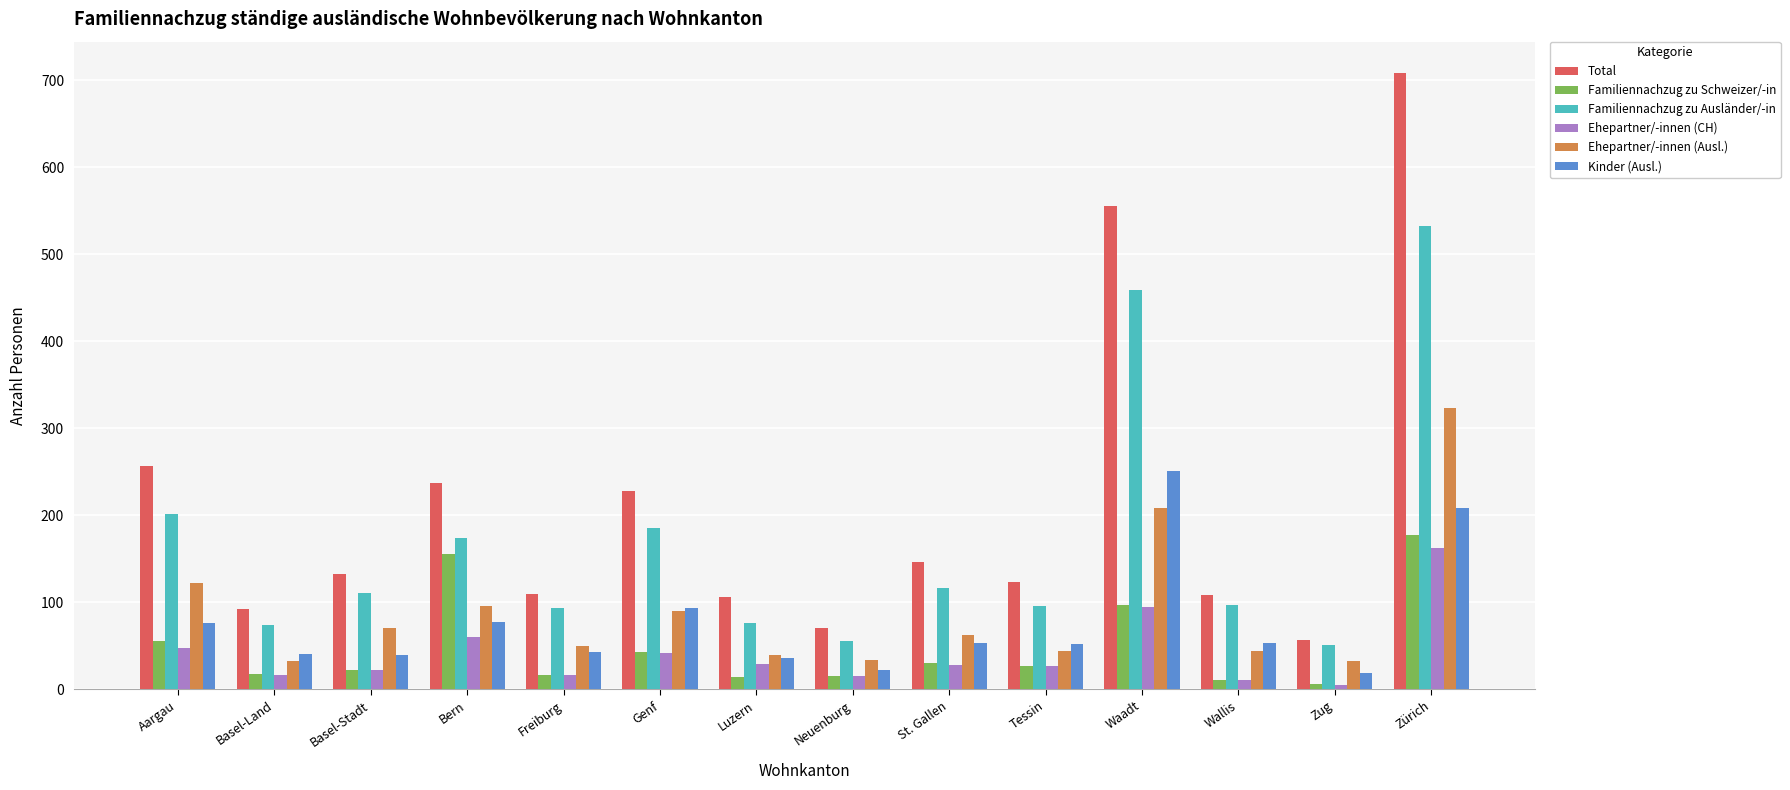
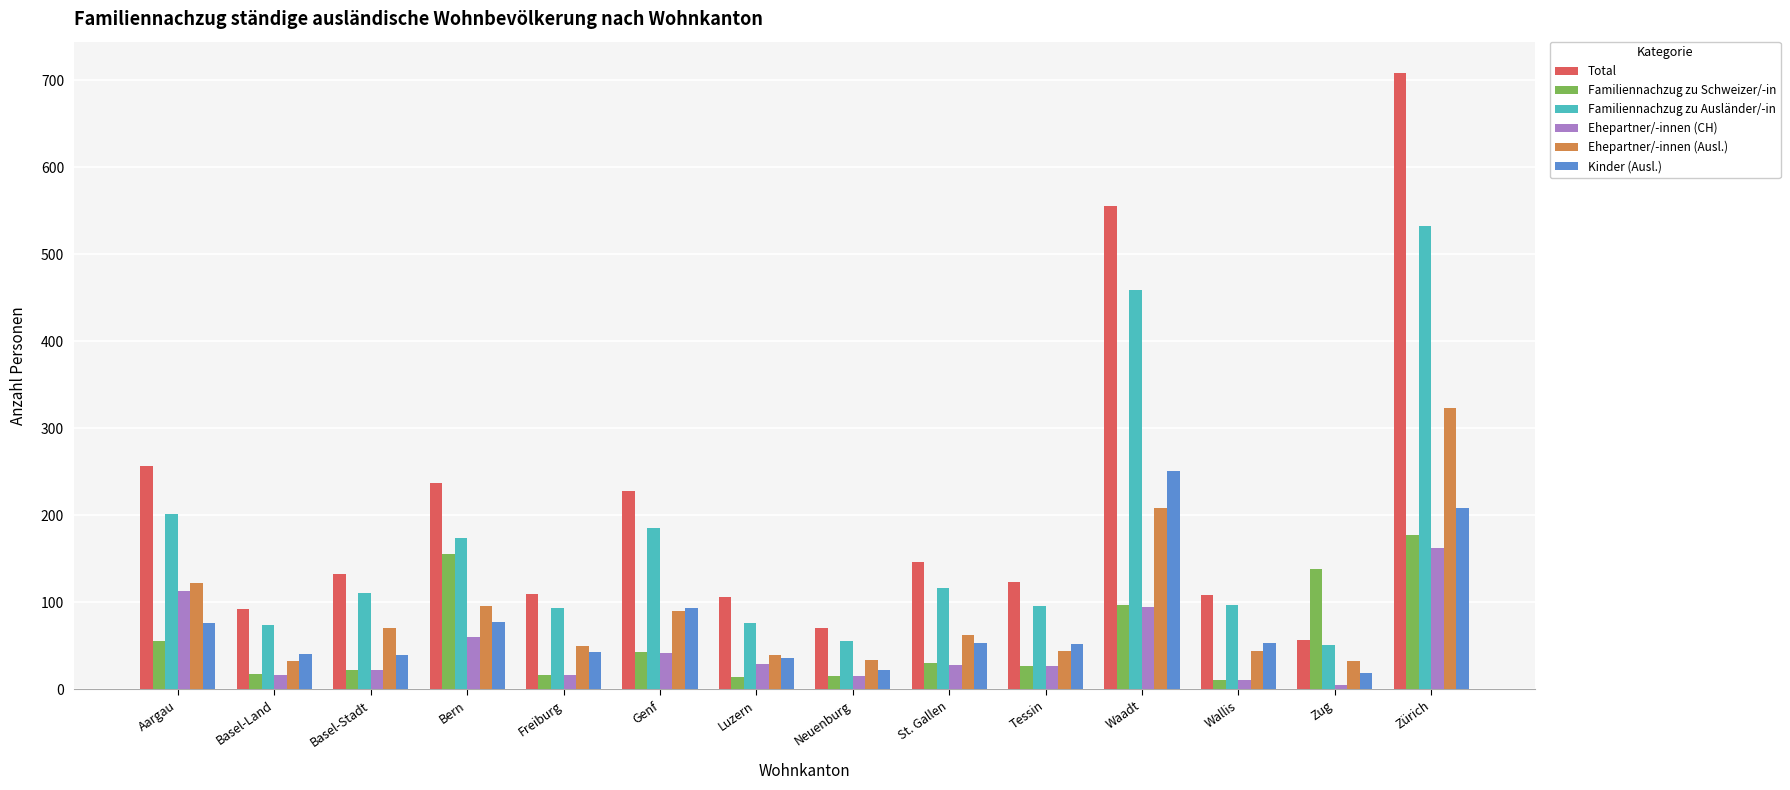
Ehepartner/-innen (CH), Aargau: 50 -> 110
Familiennachzug zu Schweizer/-in, Zug: 10 -> 140
